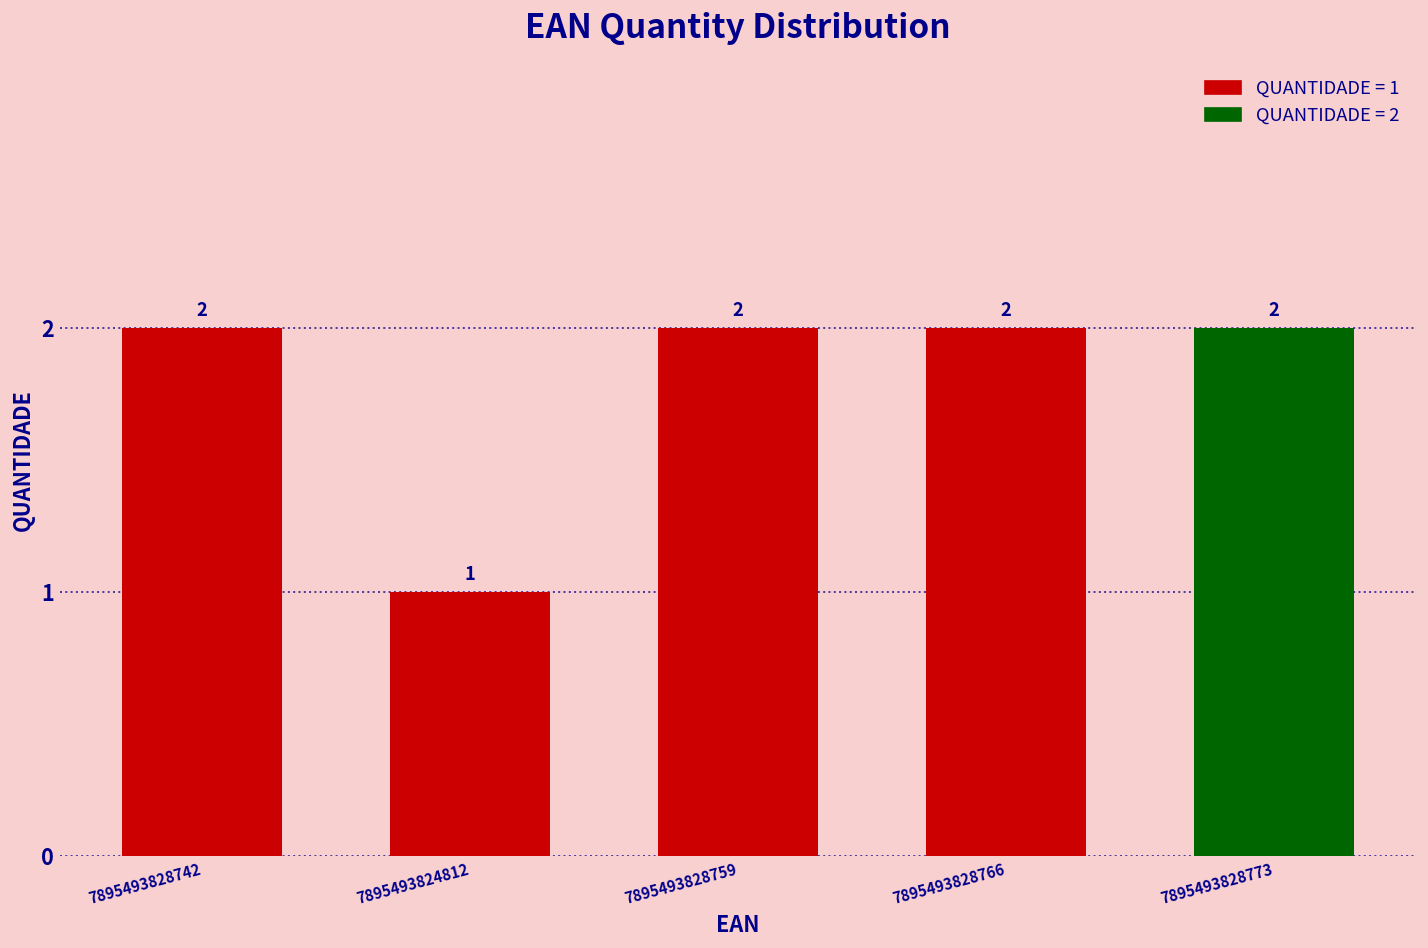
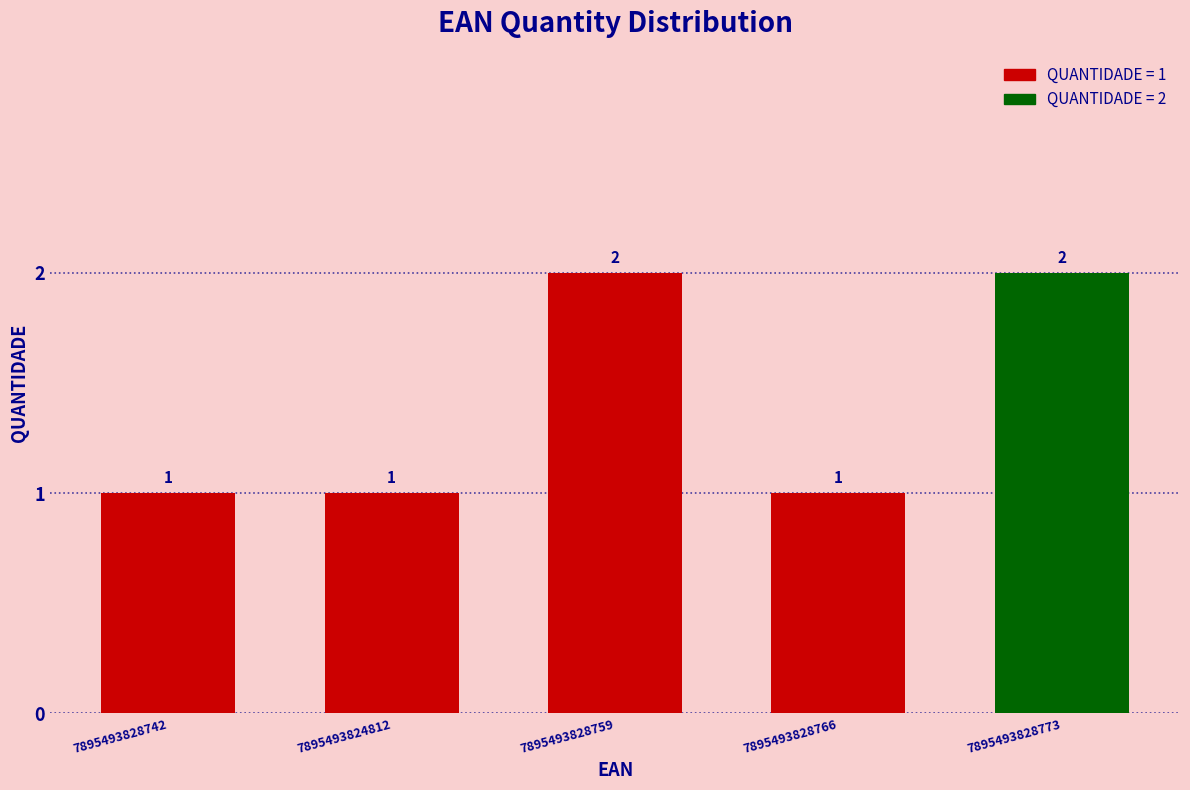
7895493828742: 2 -> 1
7895493828766: 2 -> 1
